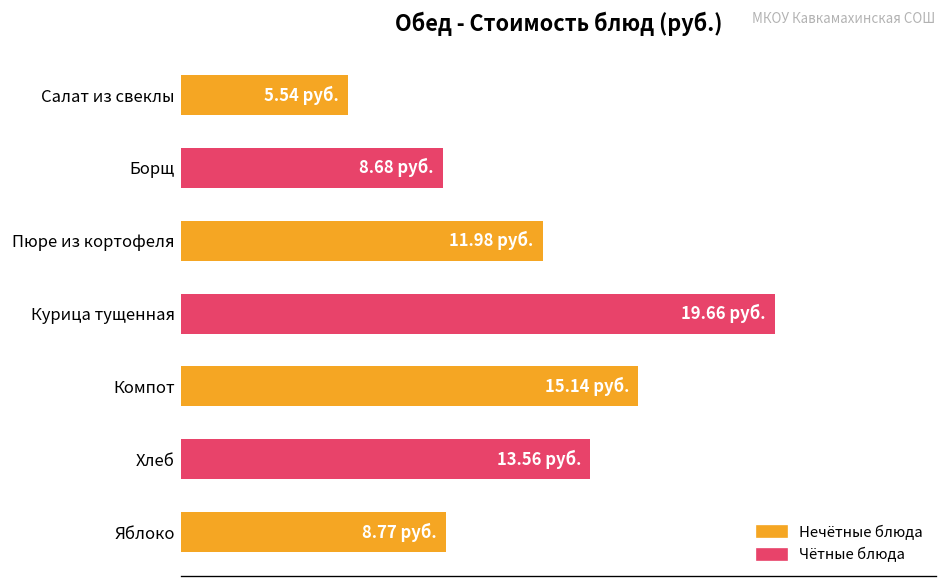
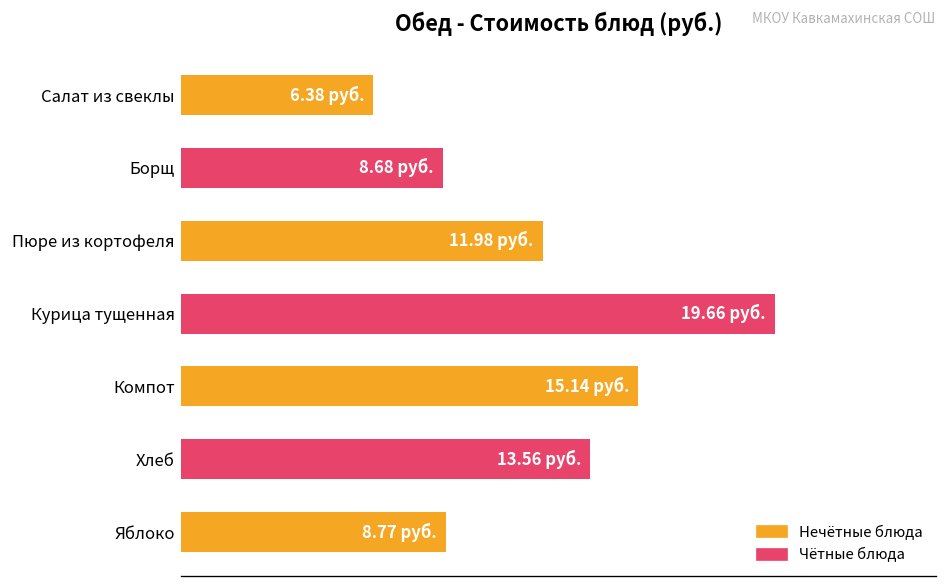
Салат из свеклы: 5.54 -> 6.38
